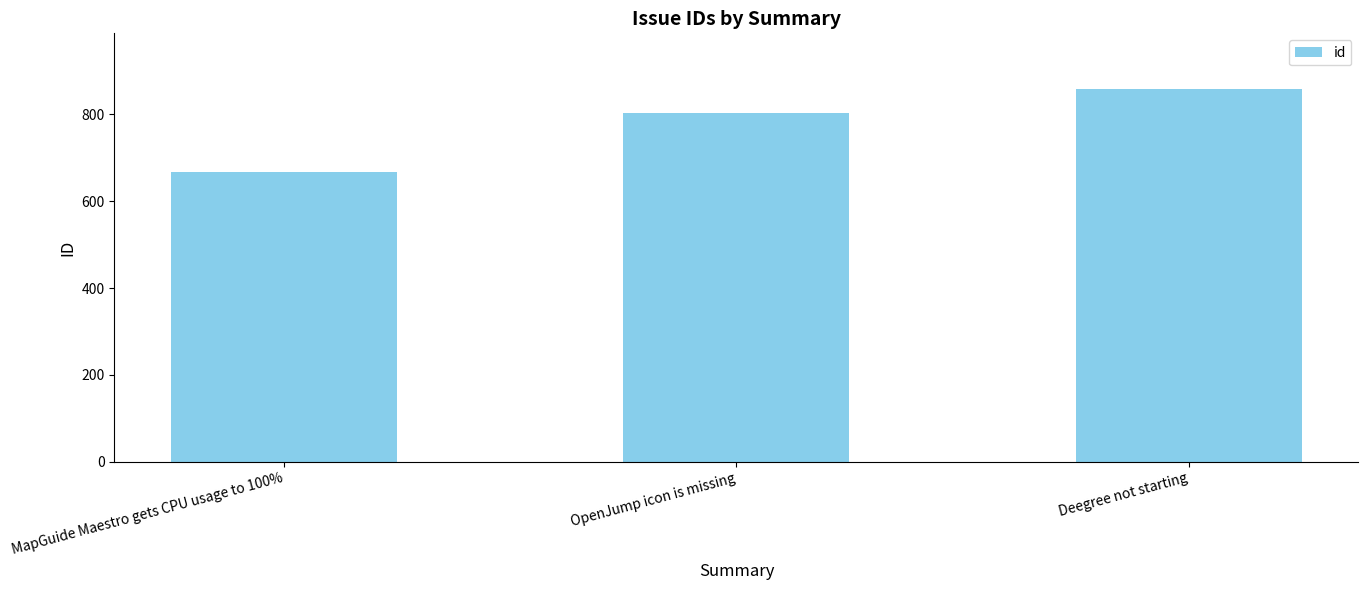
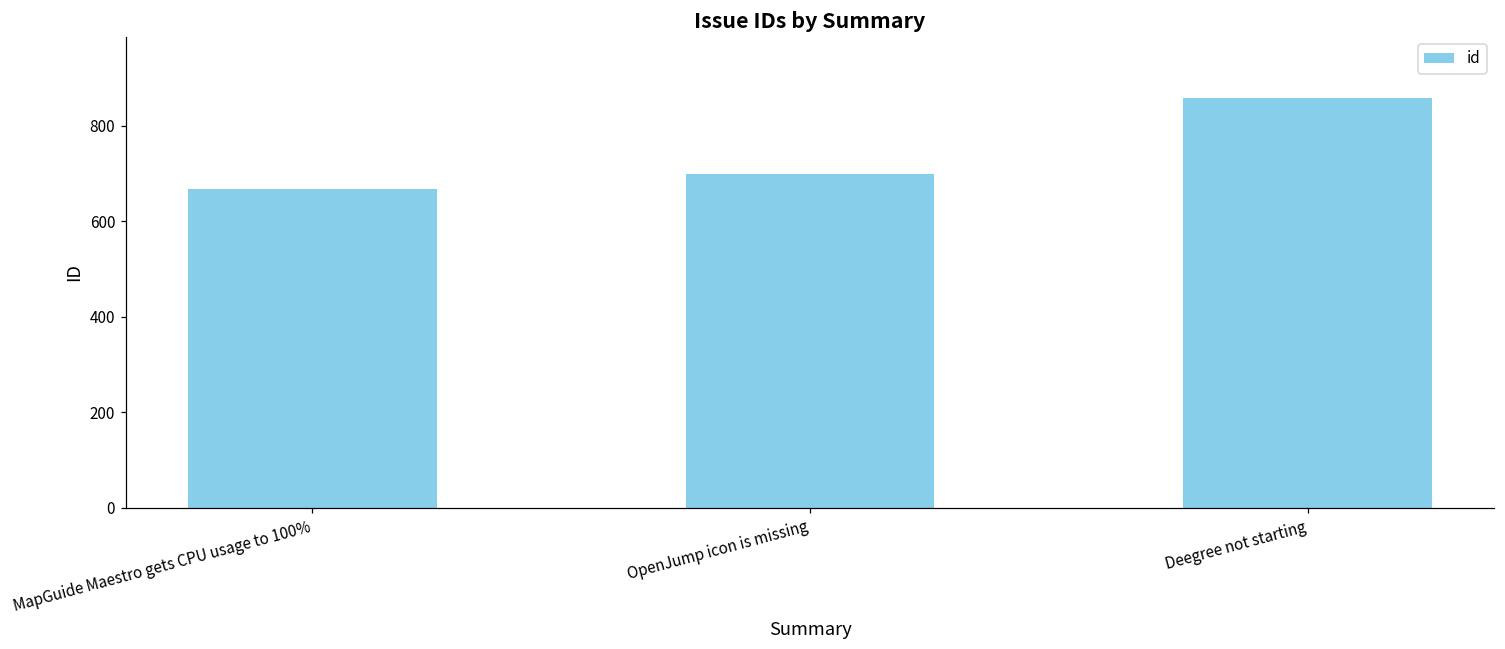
OpenJump icon is missing: 800 -> 700
